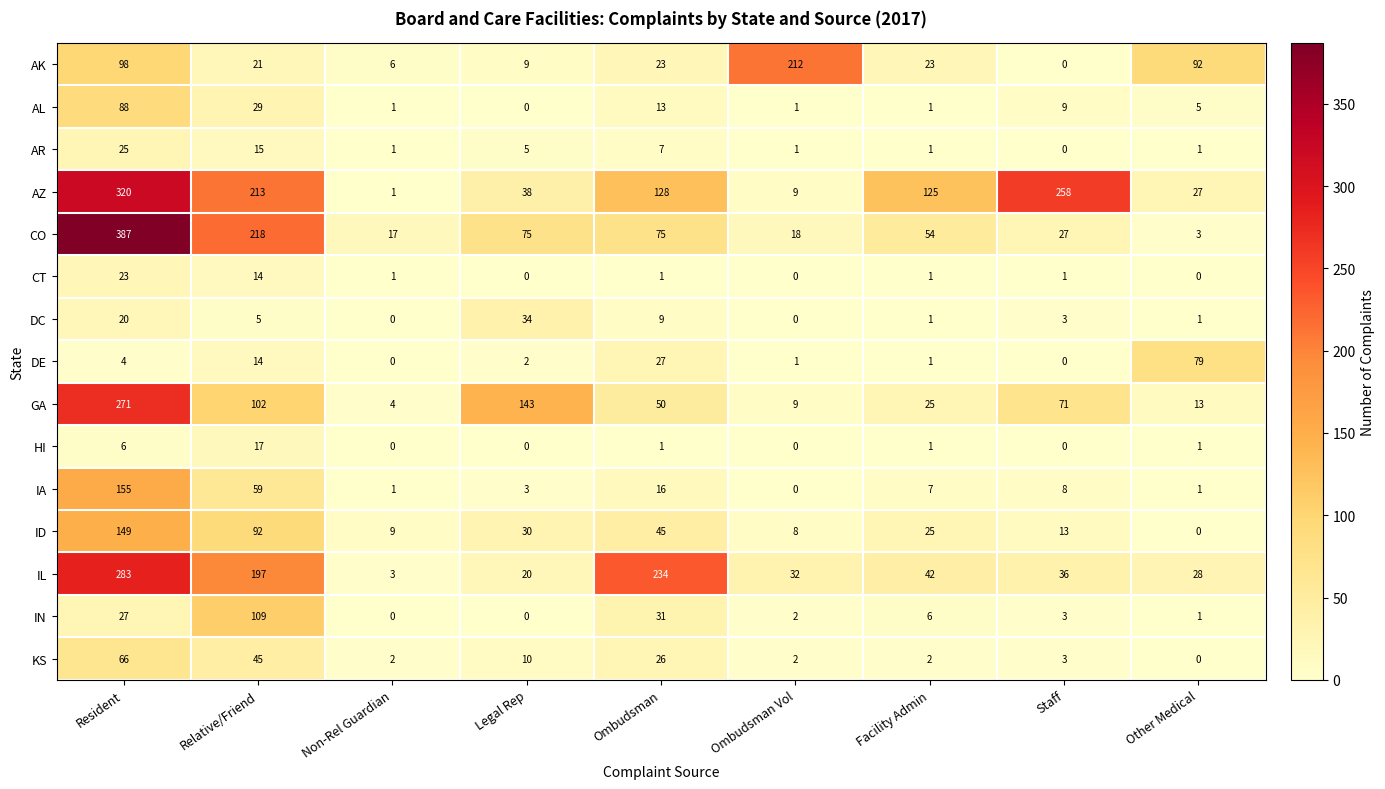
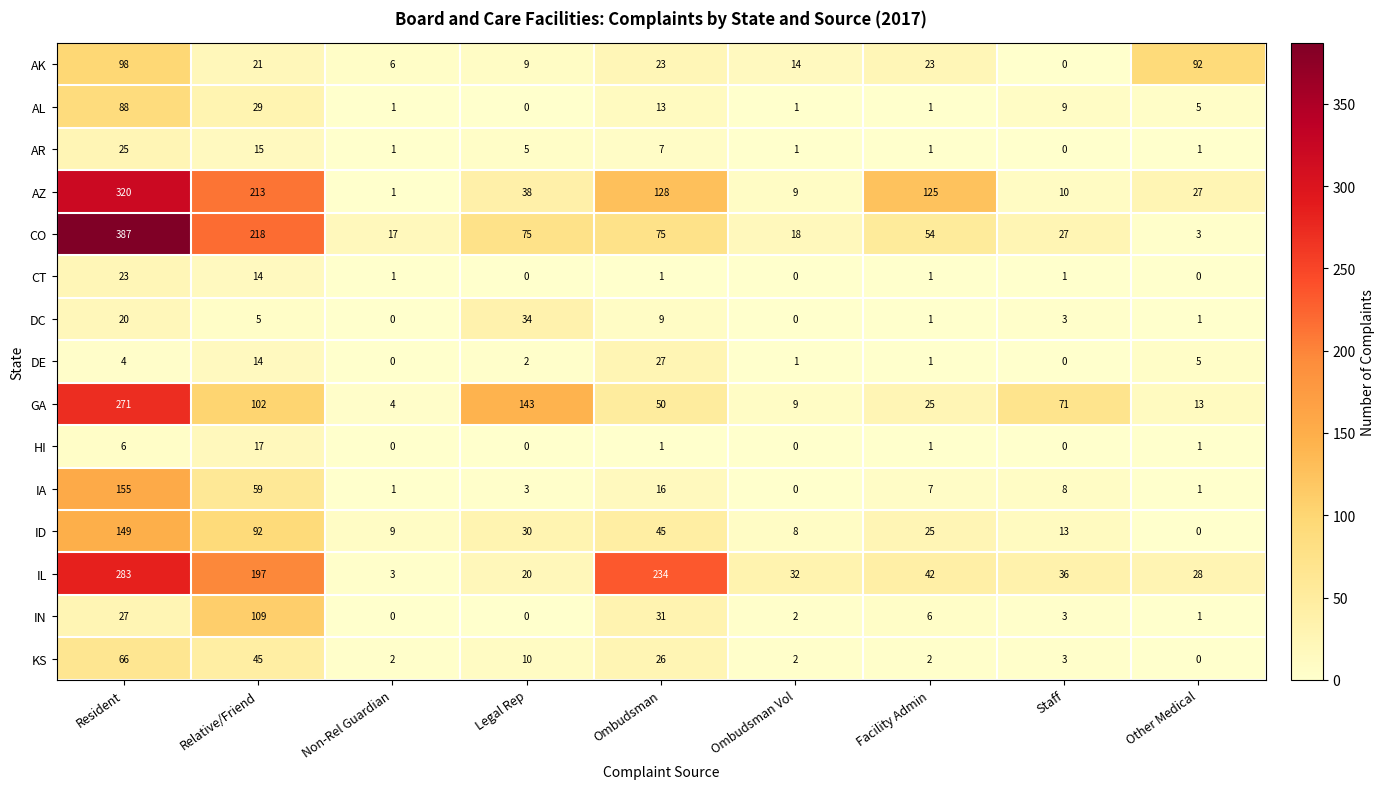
AK, Ombudsman Vol: 212 -> 14
AZ, Staff: 258 -> 10
DE, Other Medical: 79 -> 5
